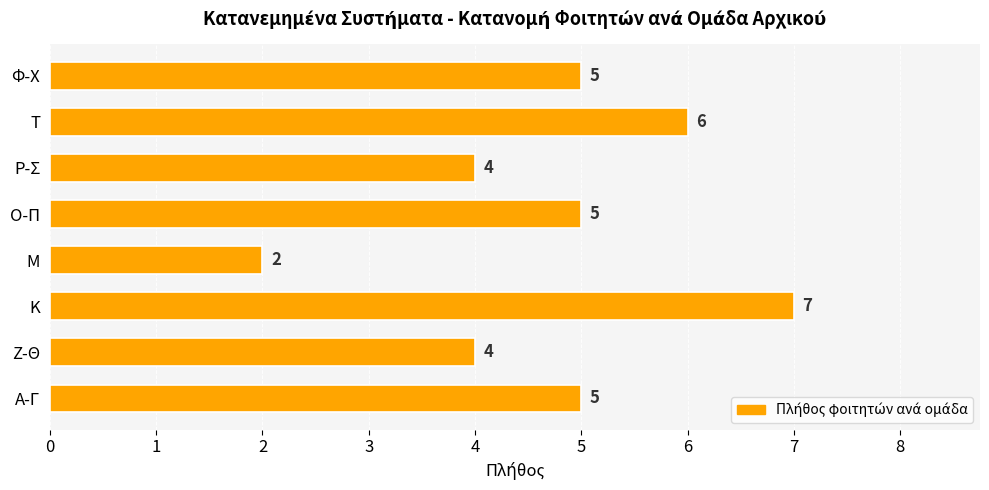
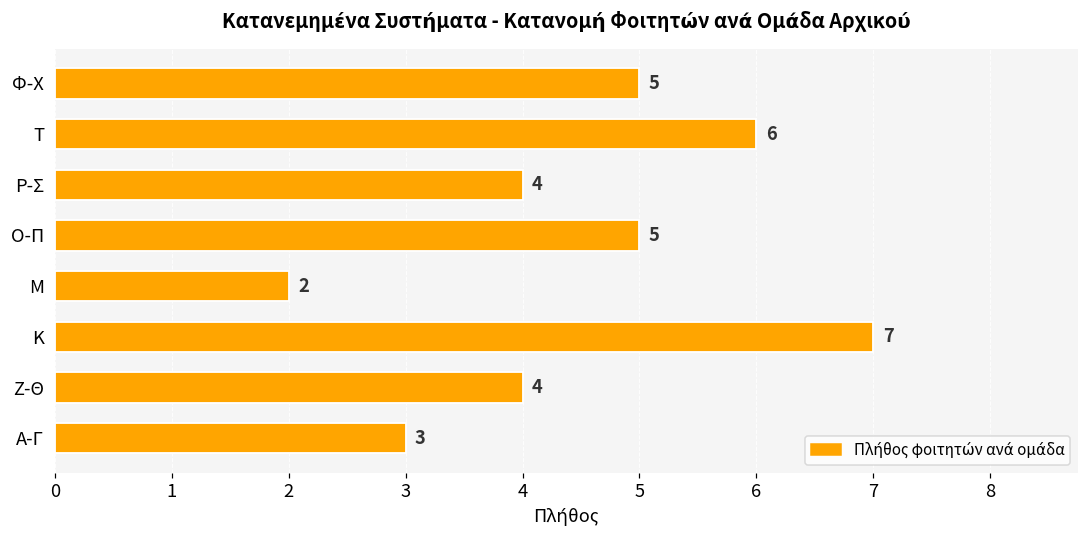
Α-Γ: 5 -> 3
